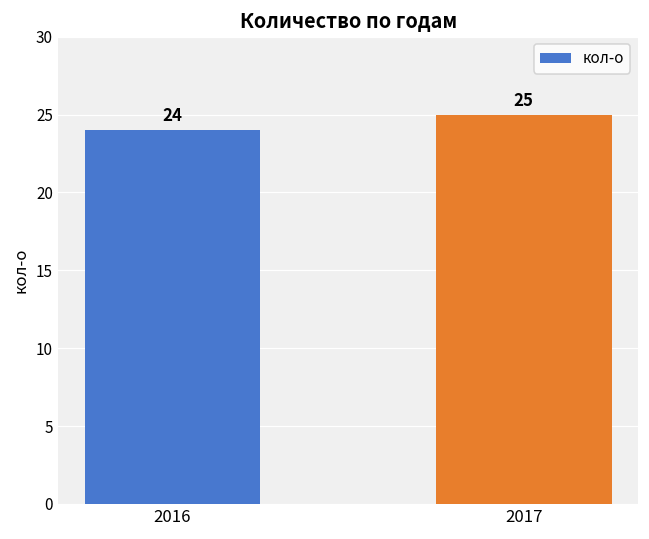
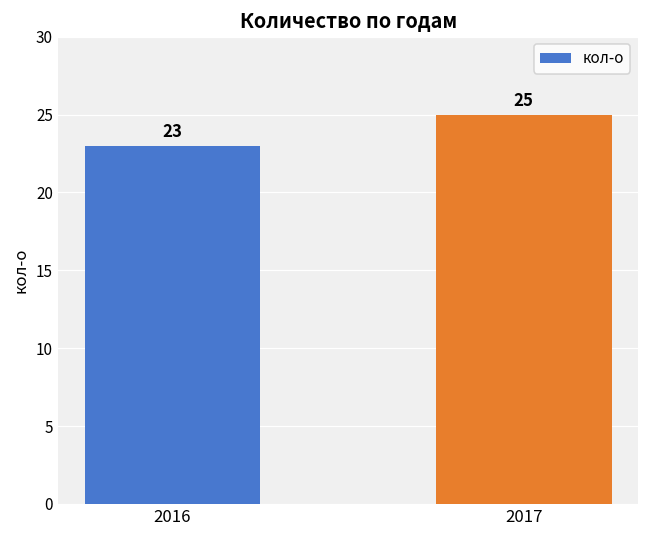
2016: 24 -> 23
